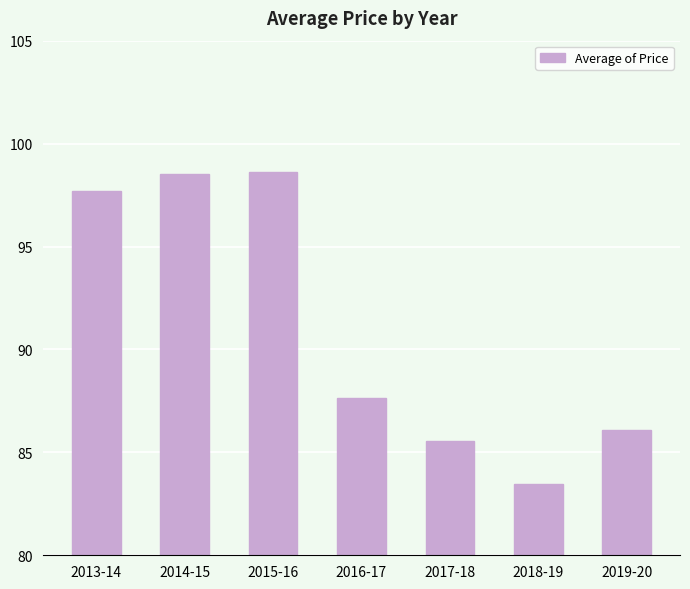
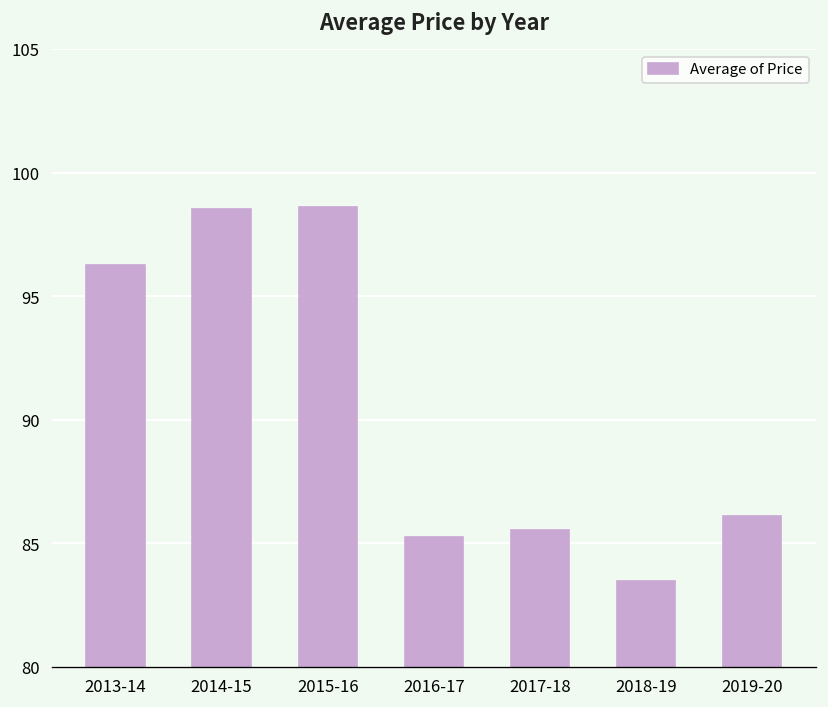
2013-14: 97.7 -> 96.3
2016-17: 87.7 -> 85.3
